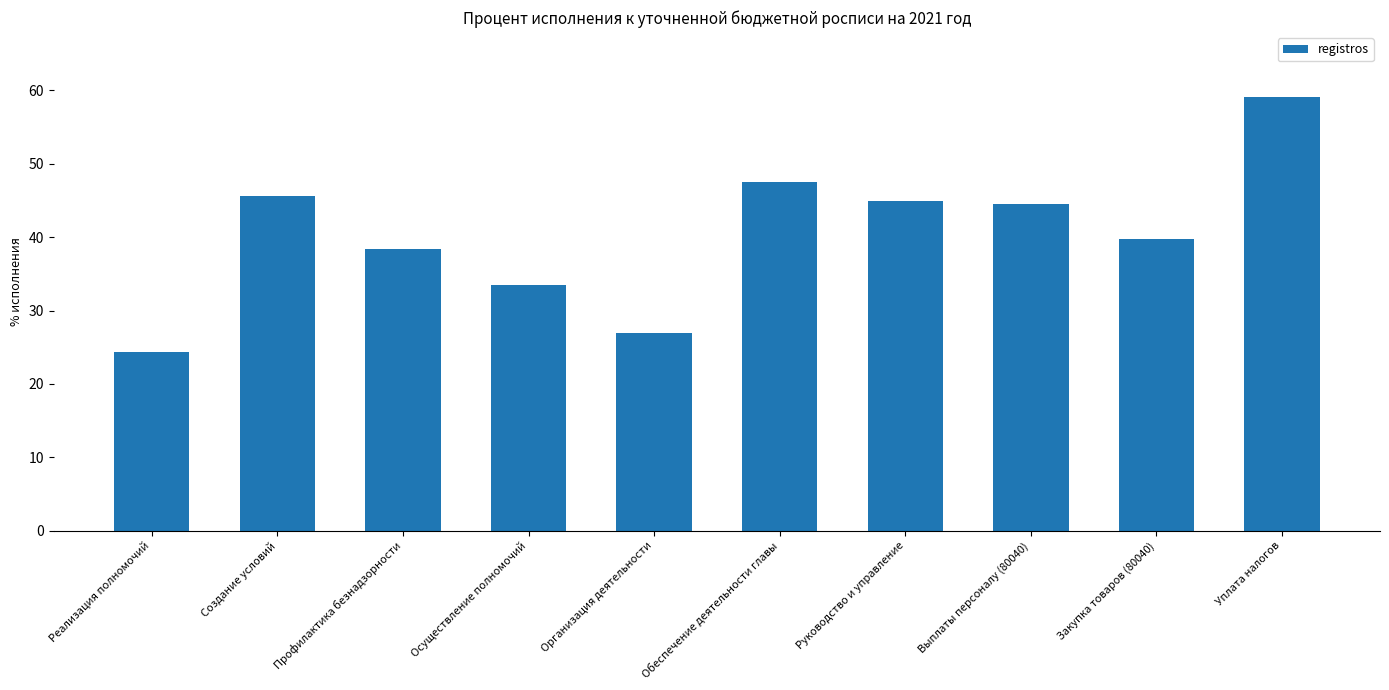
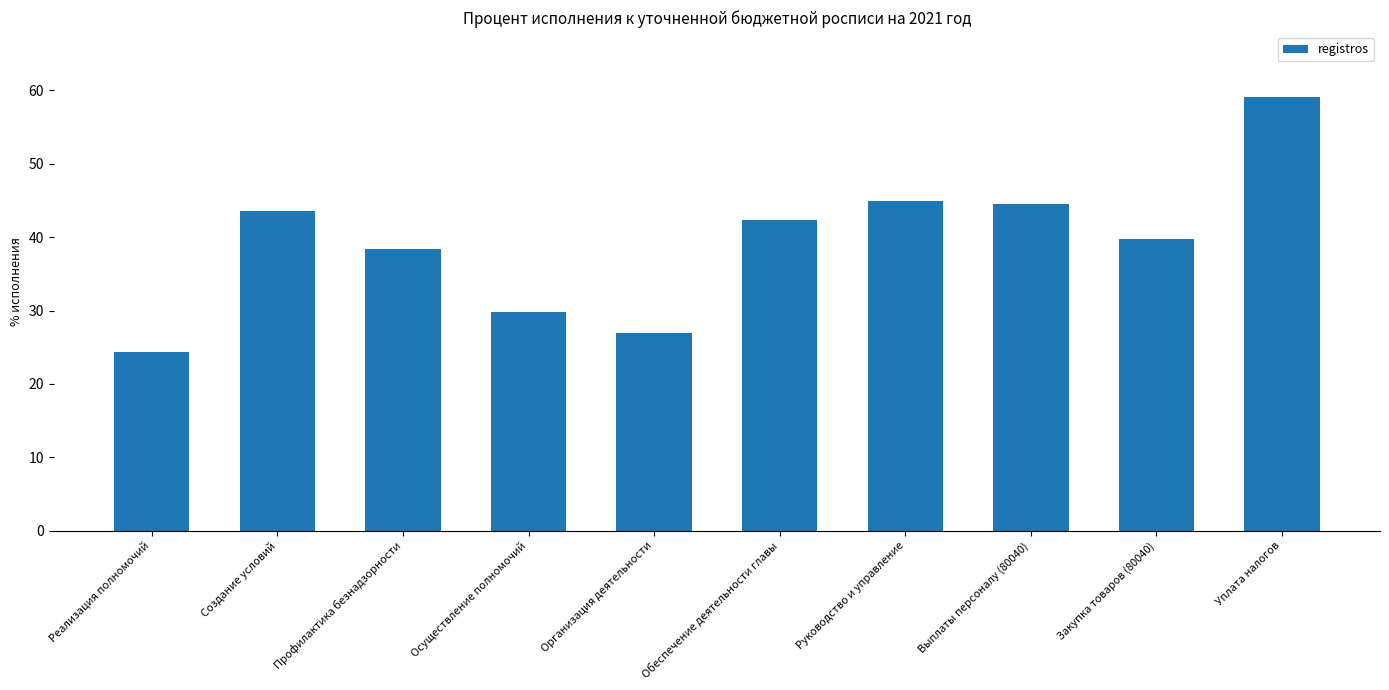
Создание условий: 46 -> 44
Осуществление полномочий: 34 -> 30
Обеспечение деятельности главы: 47 -> 42
